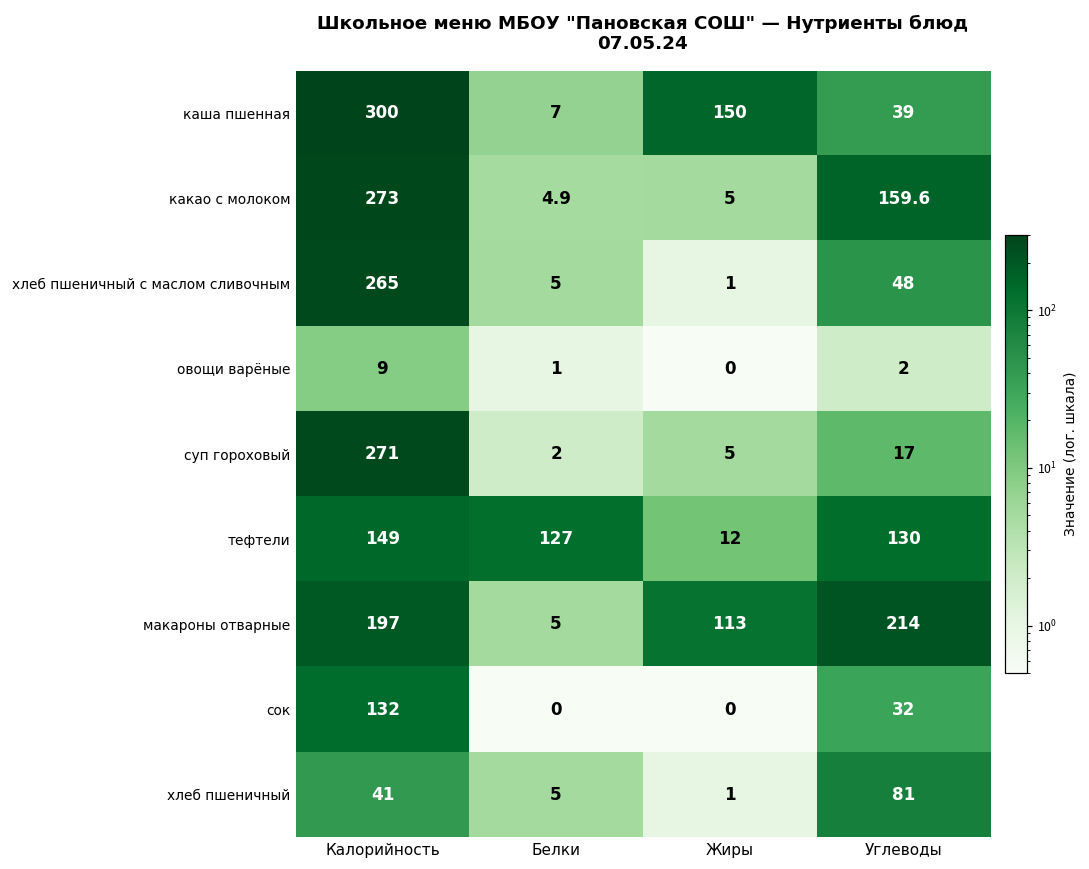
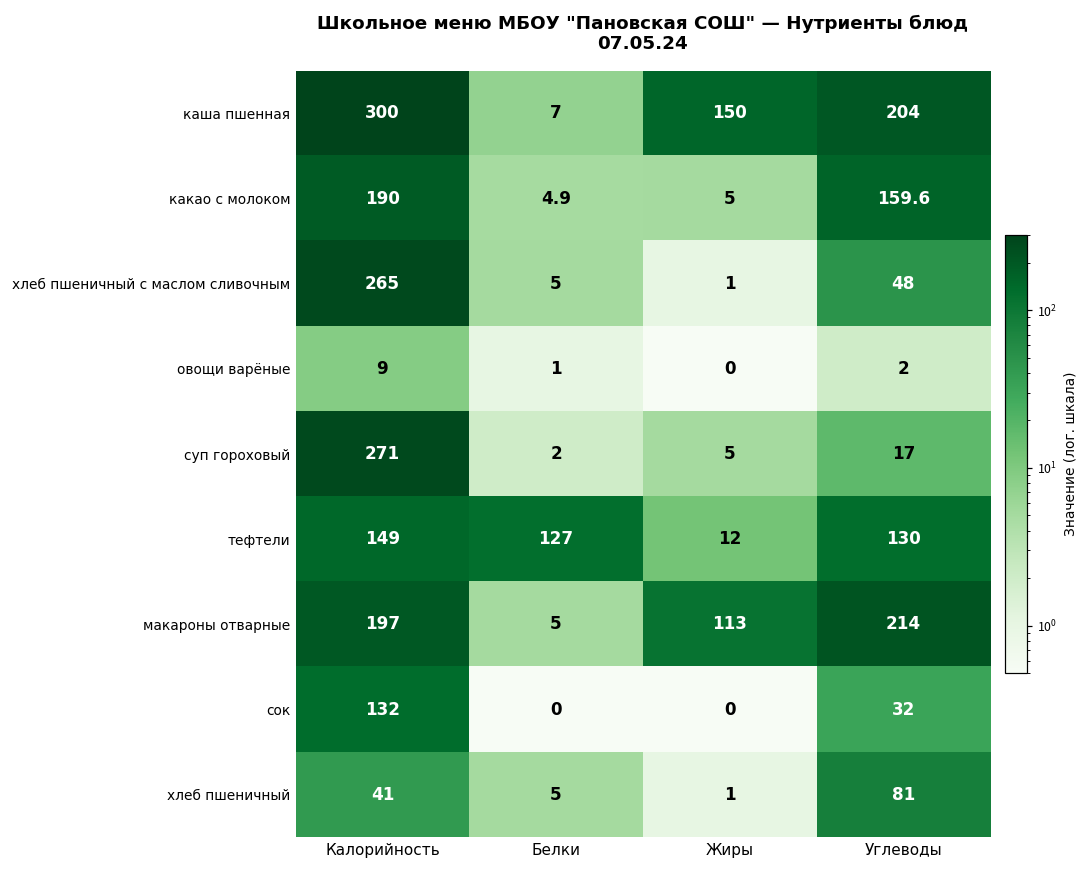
каша пшенная, Углеводы: 39 -> 204
какао с молоком, Калорийность: 273 -> 190
